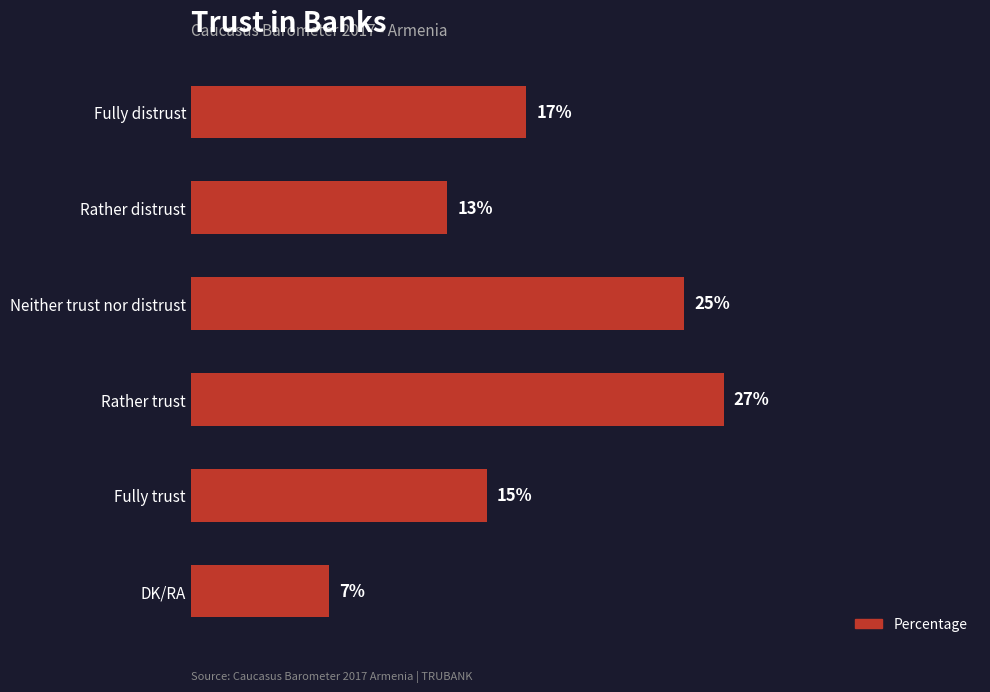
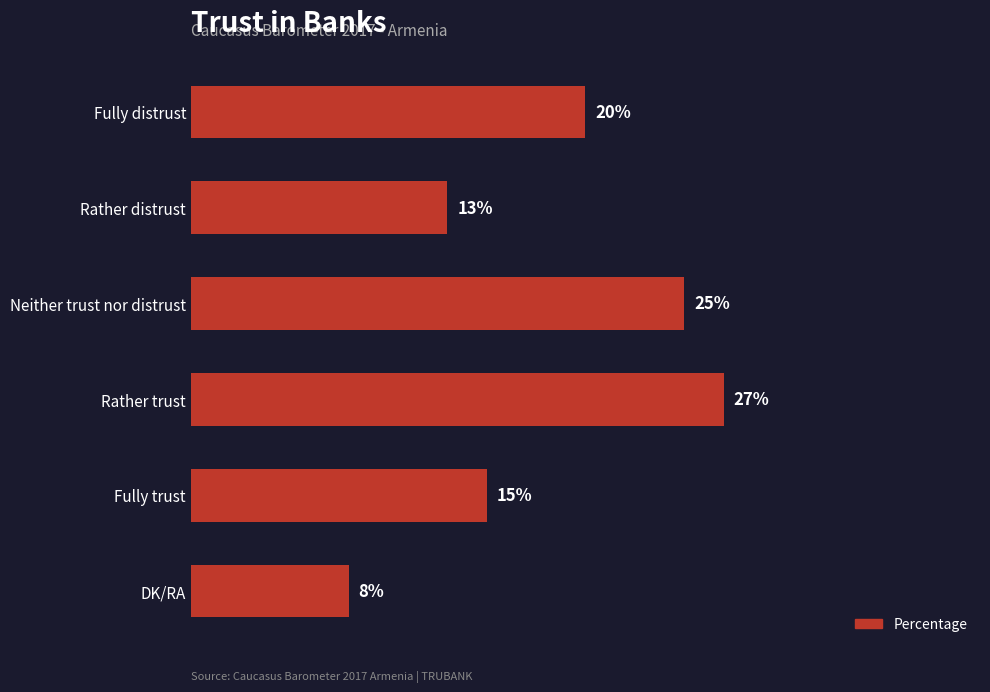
Fully distrust: 17% -> 20%
DK/RA: 7% -> 8%
